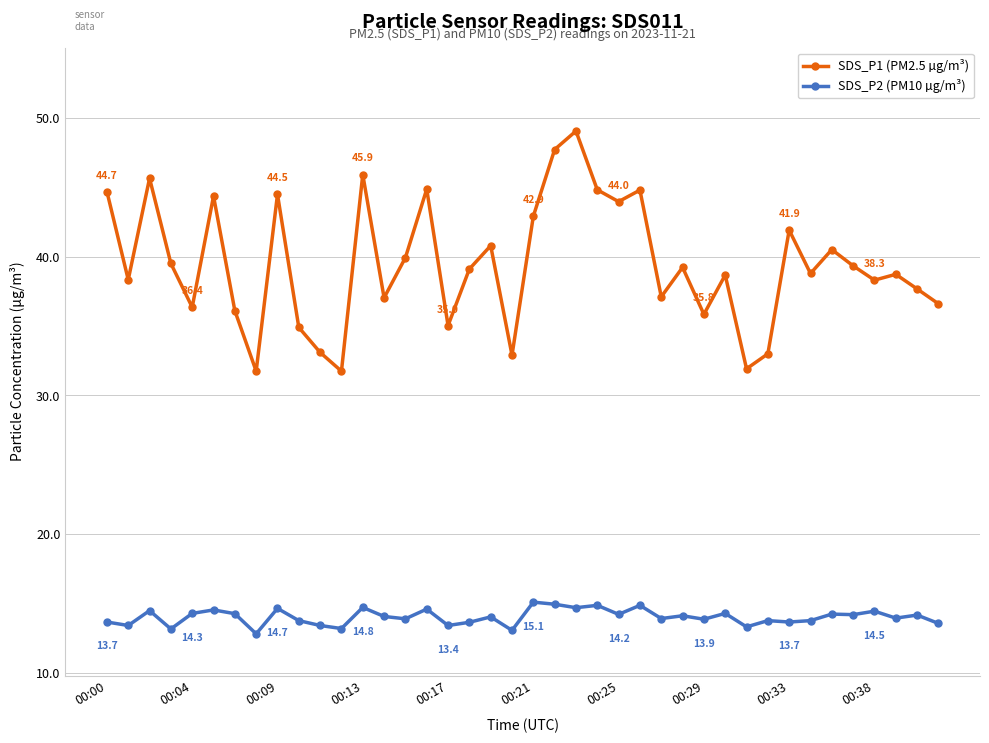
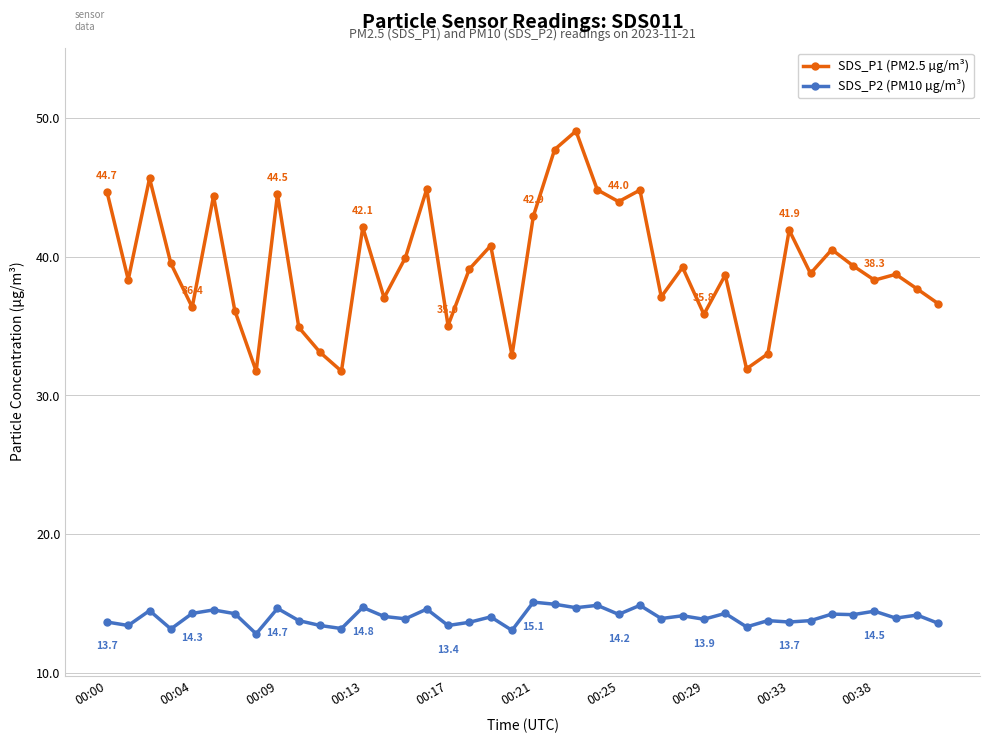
SDS_P1 (PM2.5 µg/m³), 00:13: 45.9 -> 42.1
